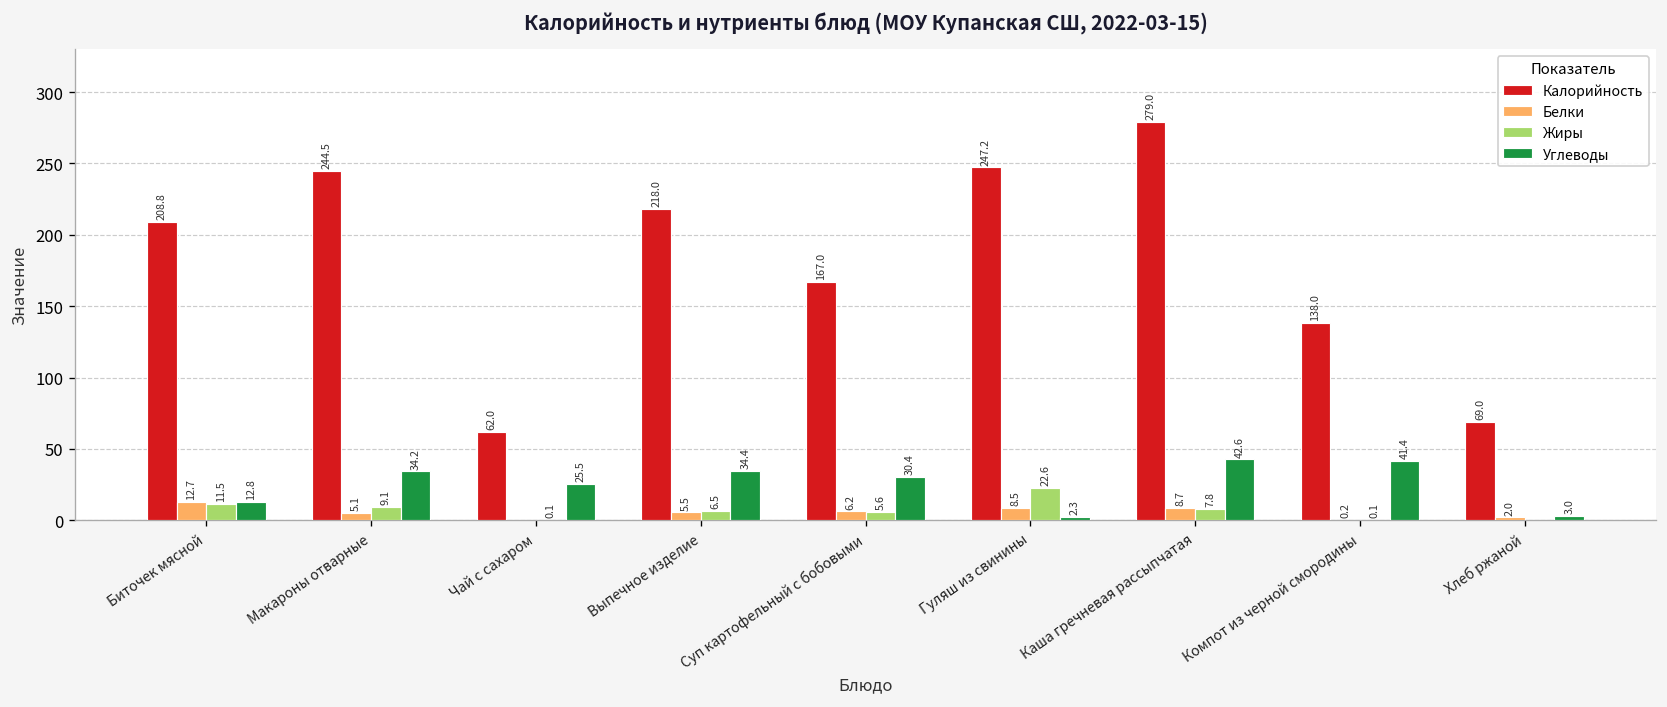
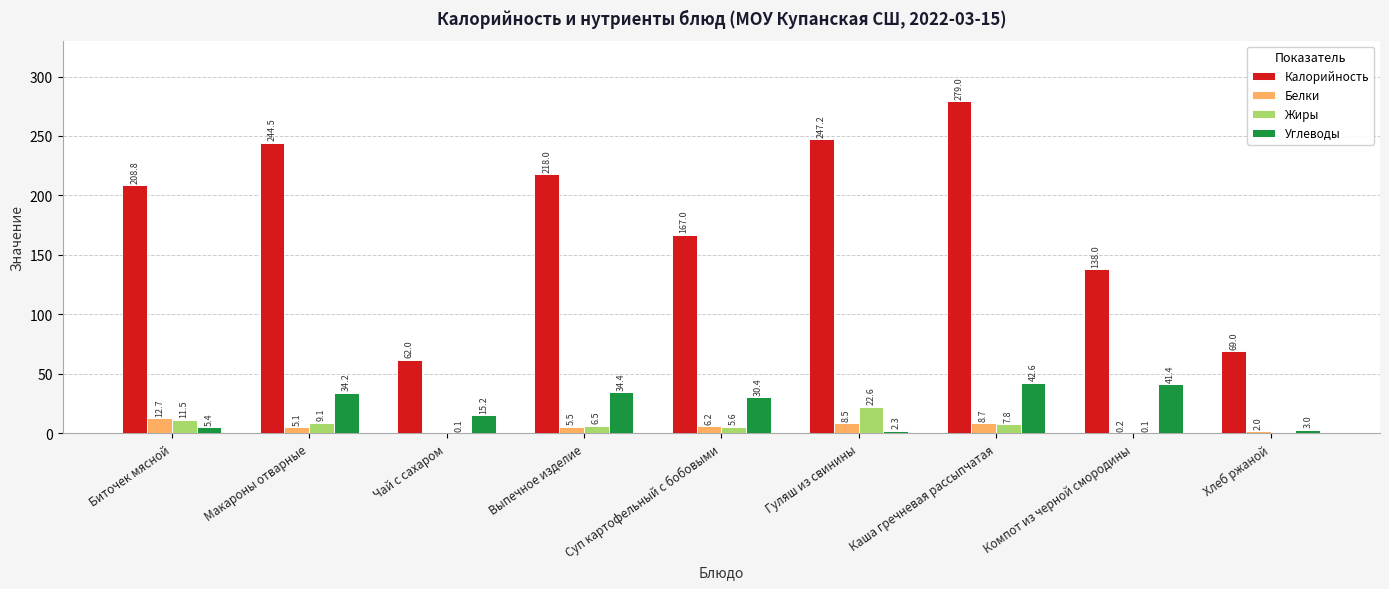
Углеводы, Биточек мясной: 12.8 -> 5.4
Углеводы, Чай с сахаром: 25.5 -> 15.2
